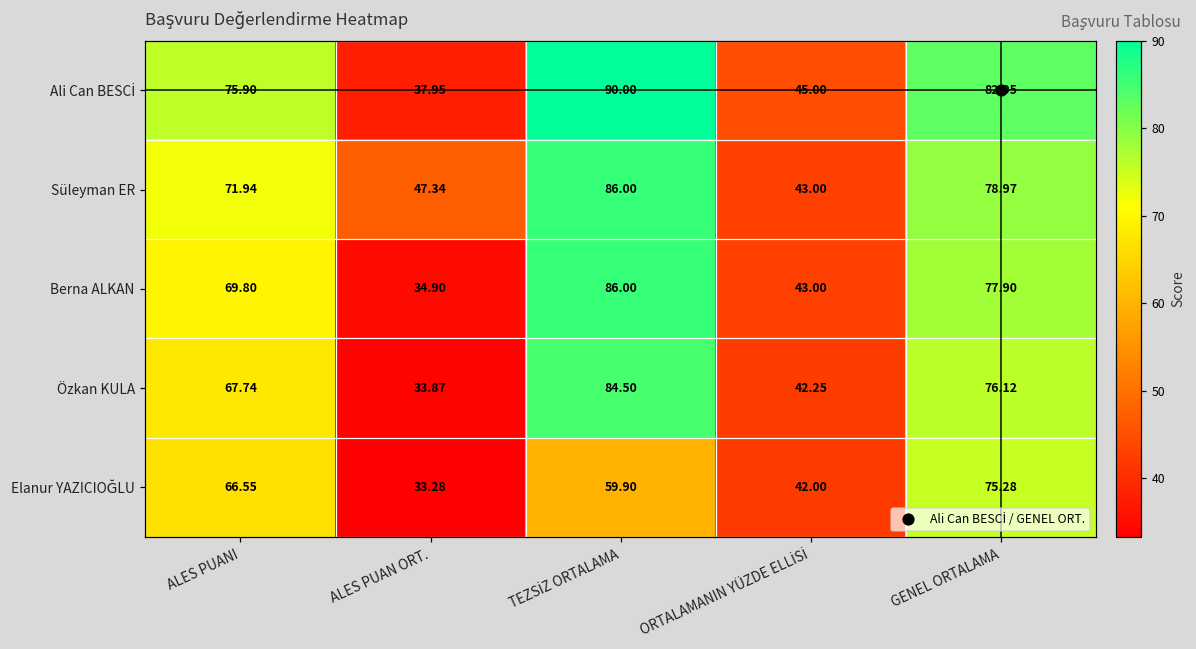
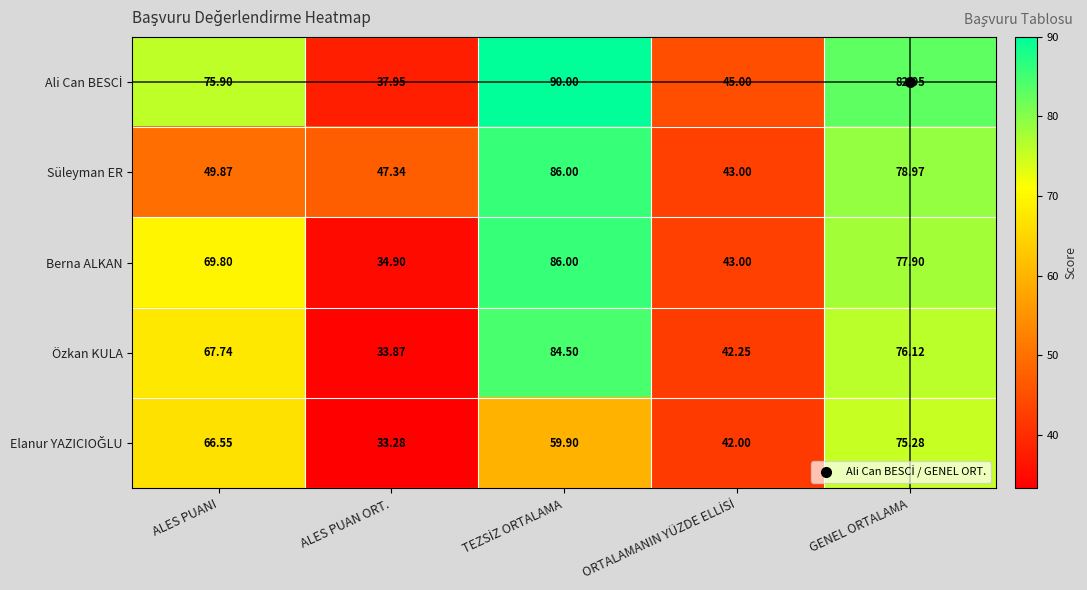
Süleyman ER, ALES PUANI: 71.94 -> 49.87
